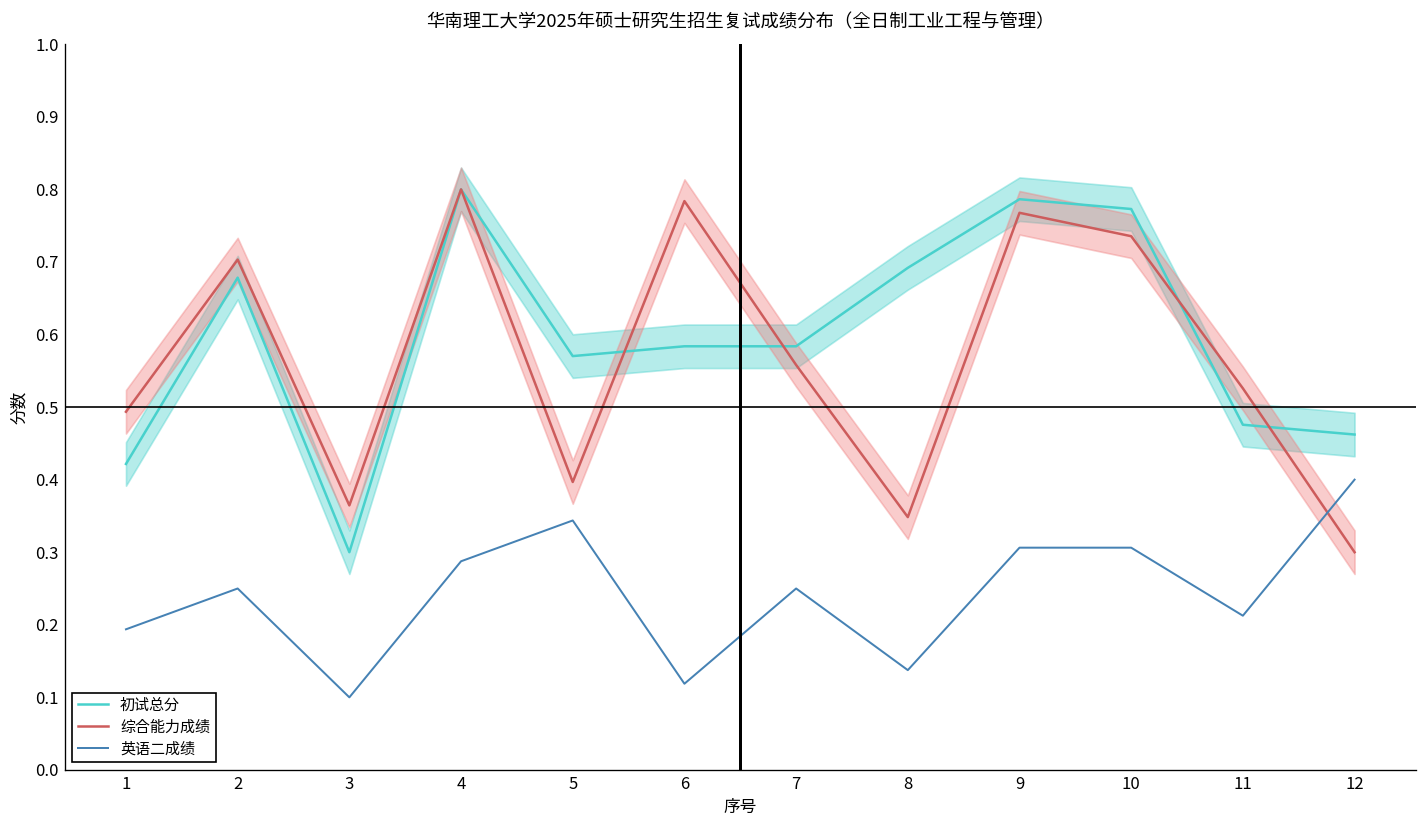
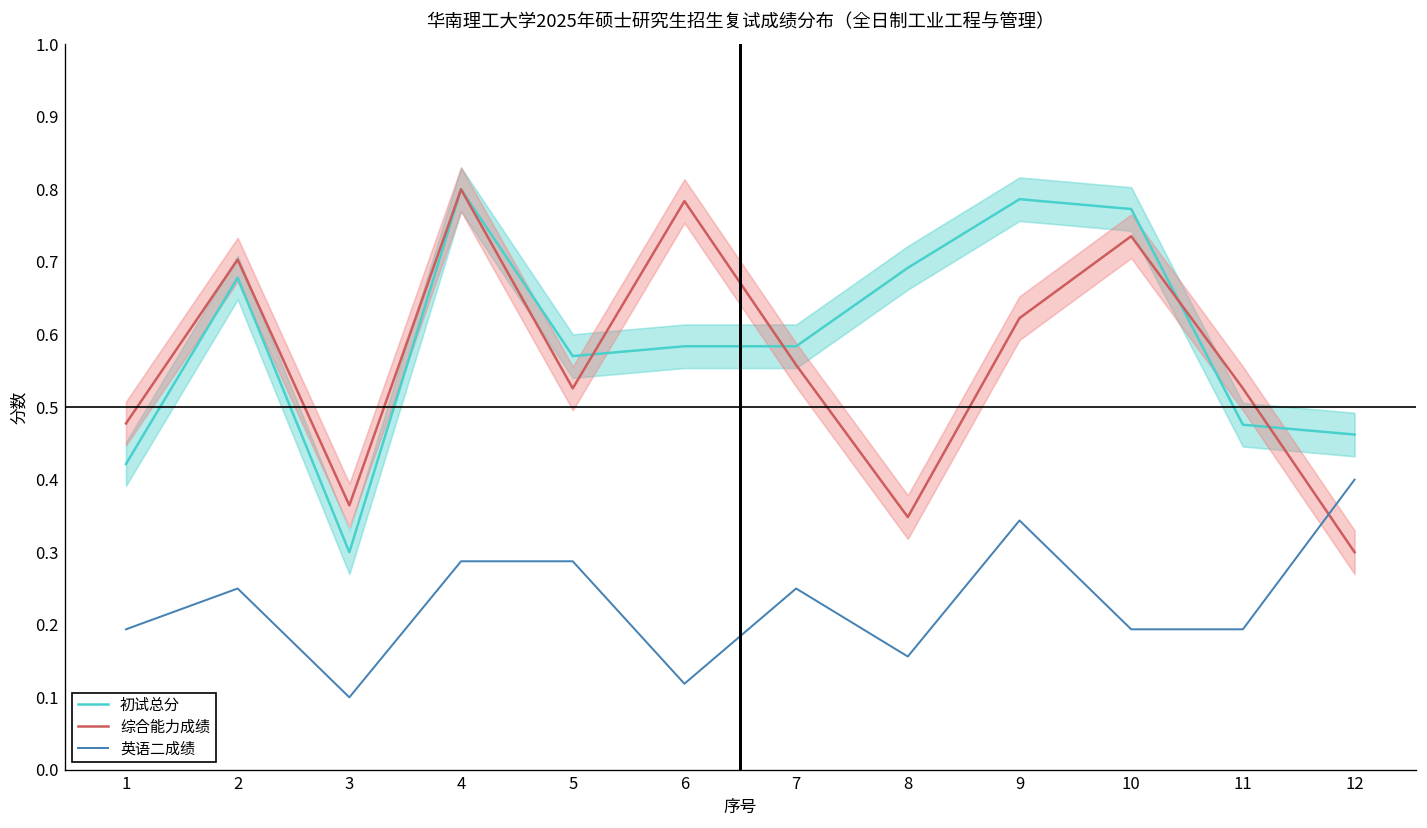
综合能力成绩, 1: 0.49 -> 0.48
综合能力成绩, 5: 0.40 -> 0.53
英语二成绩, 5: 0.34 -> 0.29
英语二成绩, 8: 0.14 -> 0.16
综合能力成绩, 9: 0.77 -> 0.62
英语二成绩, 9: 0.31 -> 0.34
英语二成绩, 10: 0.31 -> 0.19
英语二成绩, 11: 0.21 -> 0.19
